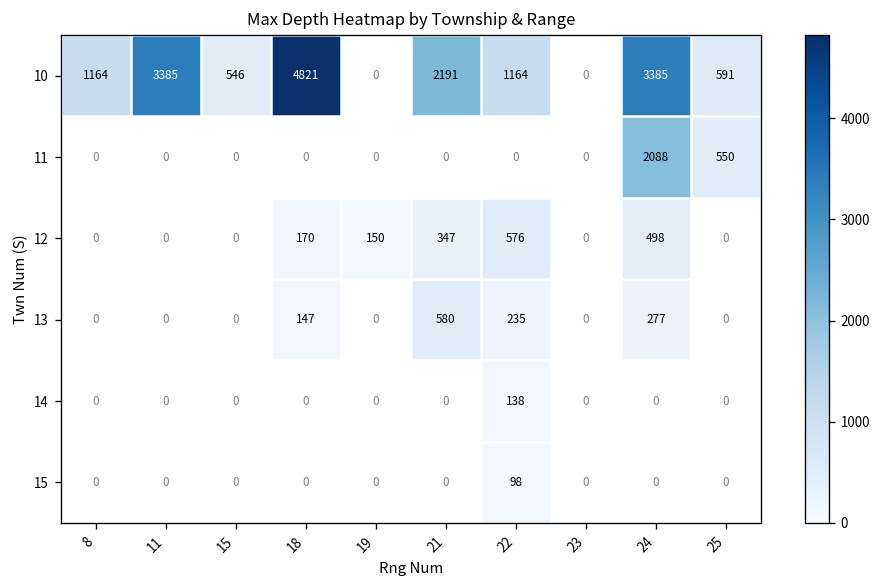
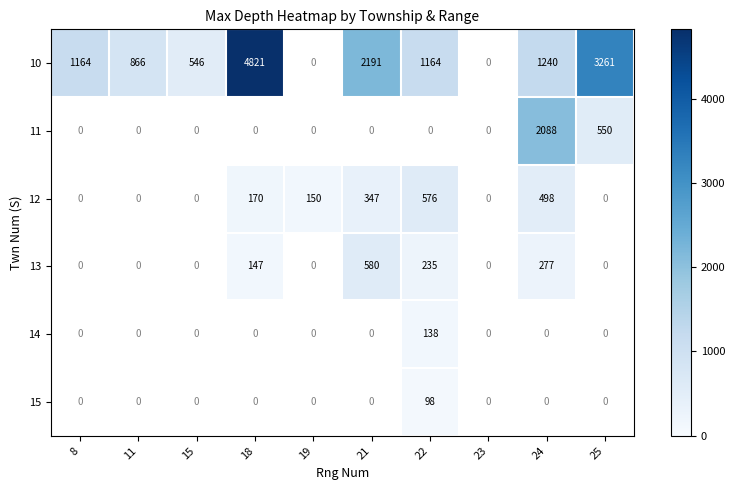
10, 11: 3385 -> 866
10, 24: 3385 -> 1240
10, 25: 591 -> 3261
